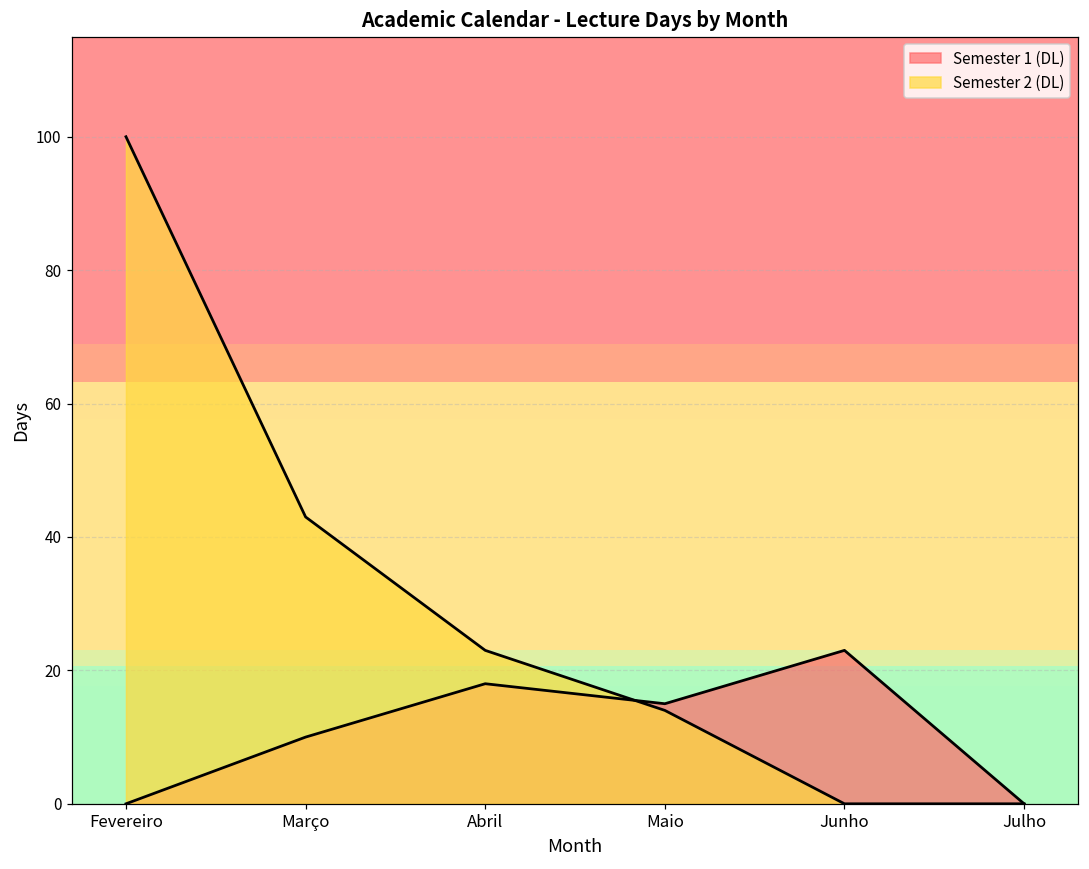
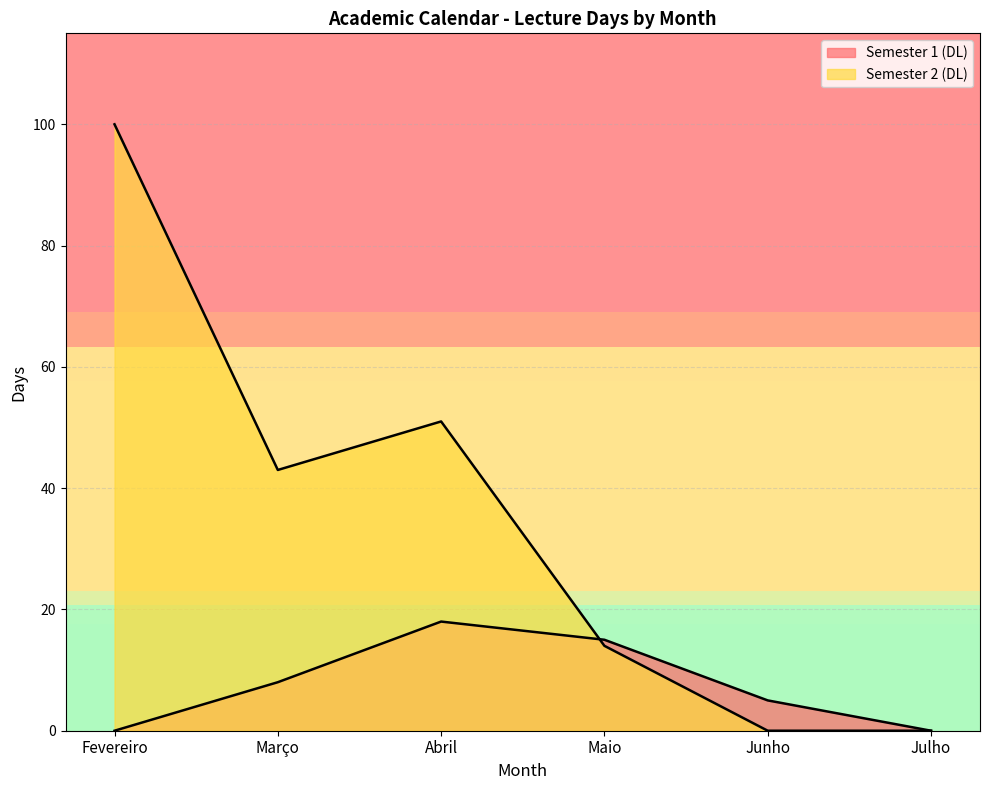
Semester 1 (DL), Março: 10 -> 8
Semester 2 (DL), Abril: 23 -> 51
Semester 1 (DL), Junho: 23 -> 5
